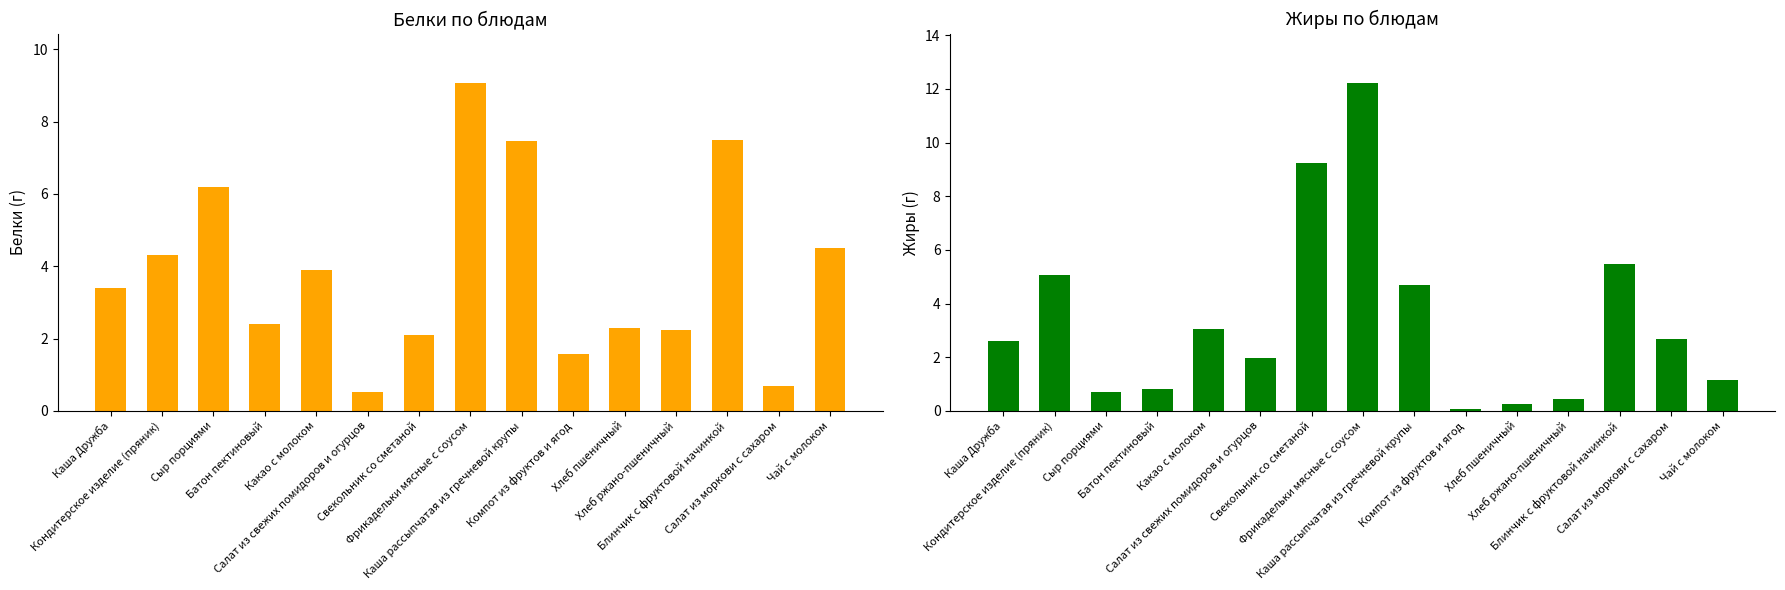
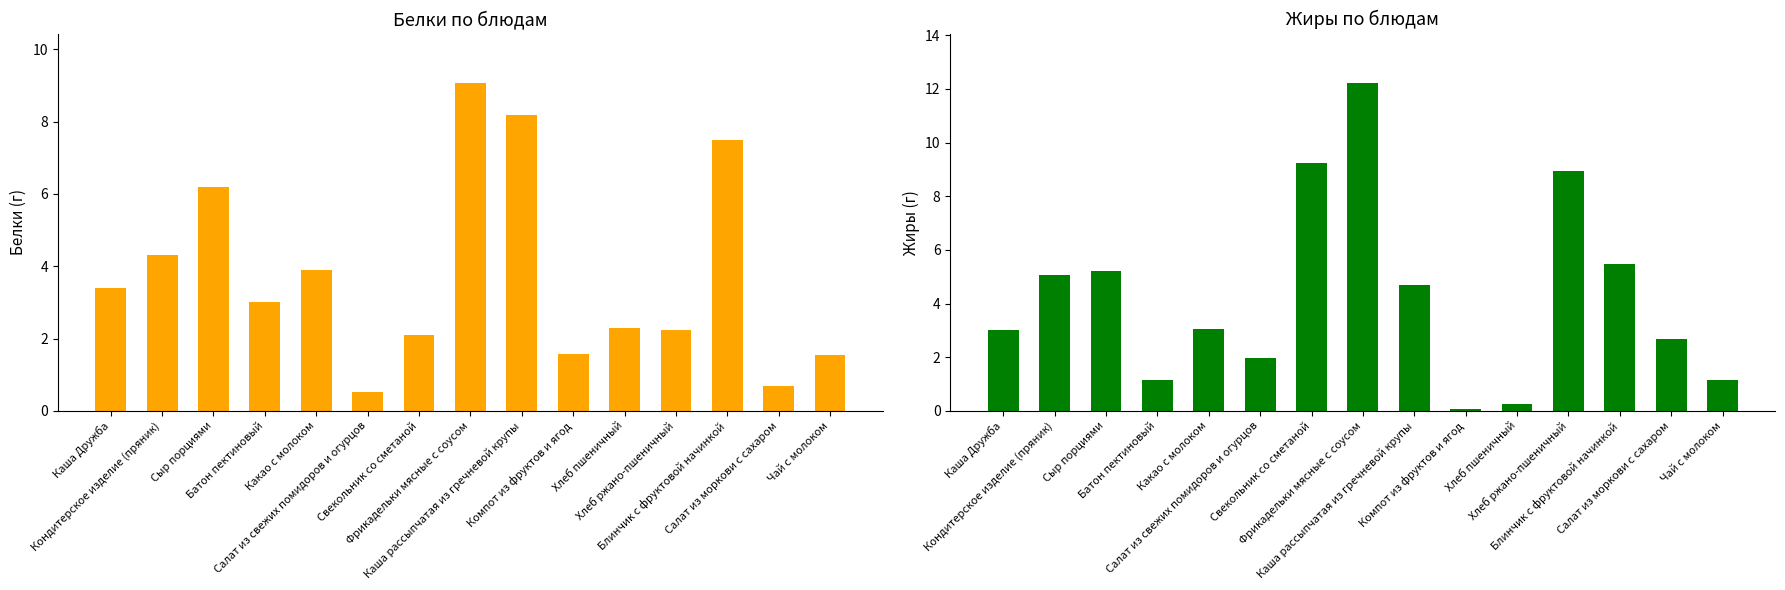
Белки по блюдам, Батон пектиновый: 2.4 -> 3.0
Белки по блюдам, Каша рассыпчатая из гречневой крупы: 7.5 -> 8.2
Белки по блюдам, Чай с молоком: 4.5 -> 1.5
Жиры по блюдам, Каша Дружба: 2.6 -> 3.0
Жиры по блюдам, Сыр порциями: 0.7 -> 5.2
Жиры по блюдам, Батон пектиновый: 0.8 -> 1.2
Жиры по блюдам, Хлеб ржано-пшеничный: 0.4 -> 8.9
